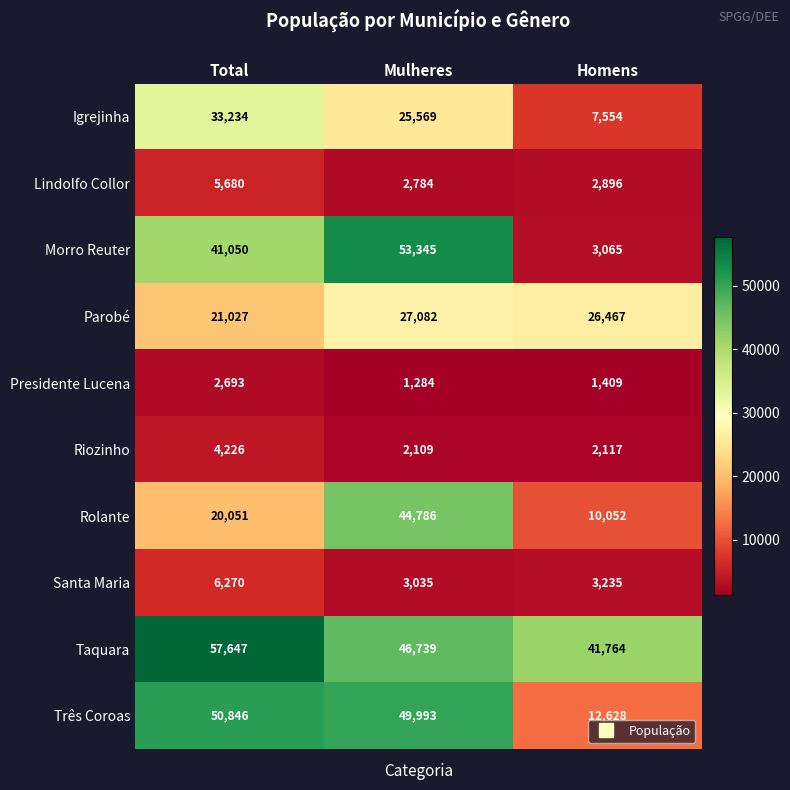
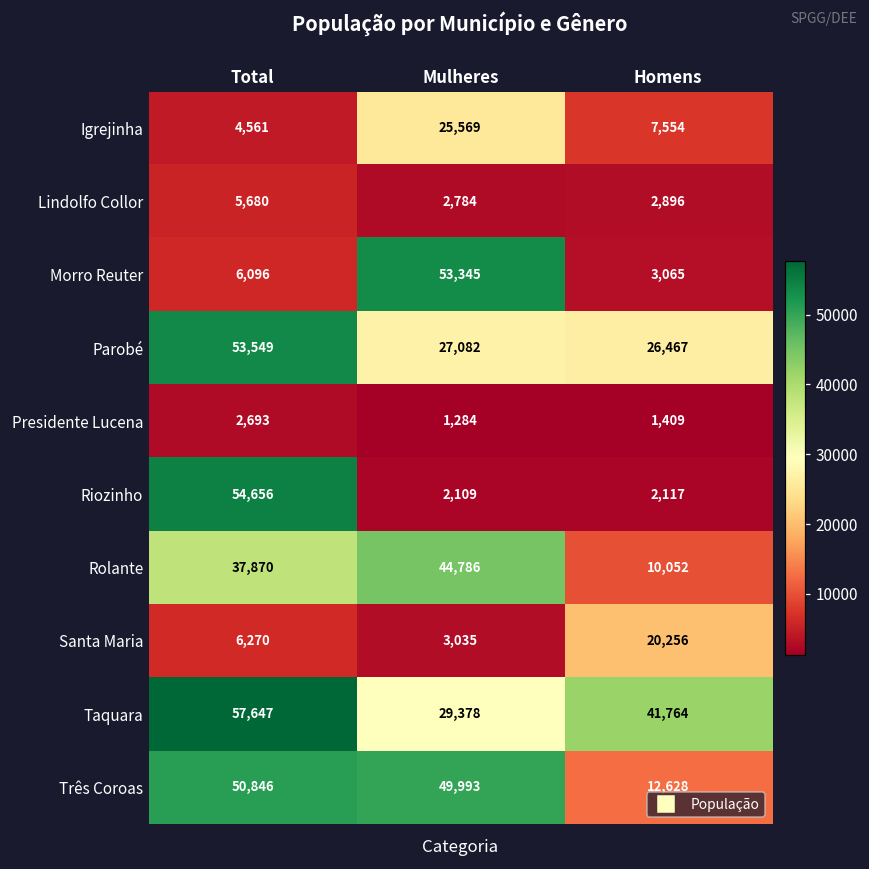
Igrejinha, Total: 33,234 -> 4,561
Morro Reuter, Total: 41,050 -> 6,096
Parobé, Total: 21,027 -> 53,549
Riozinho, Total: 4,226 -> 54,656
Rolante, Total: 20,051 -> 37,870
Santa Maria, Homens: 3,235 -> 20,256
Taquara, Mulheres: 46,739 -> 29,378
